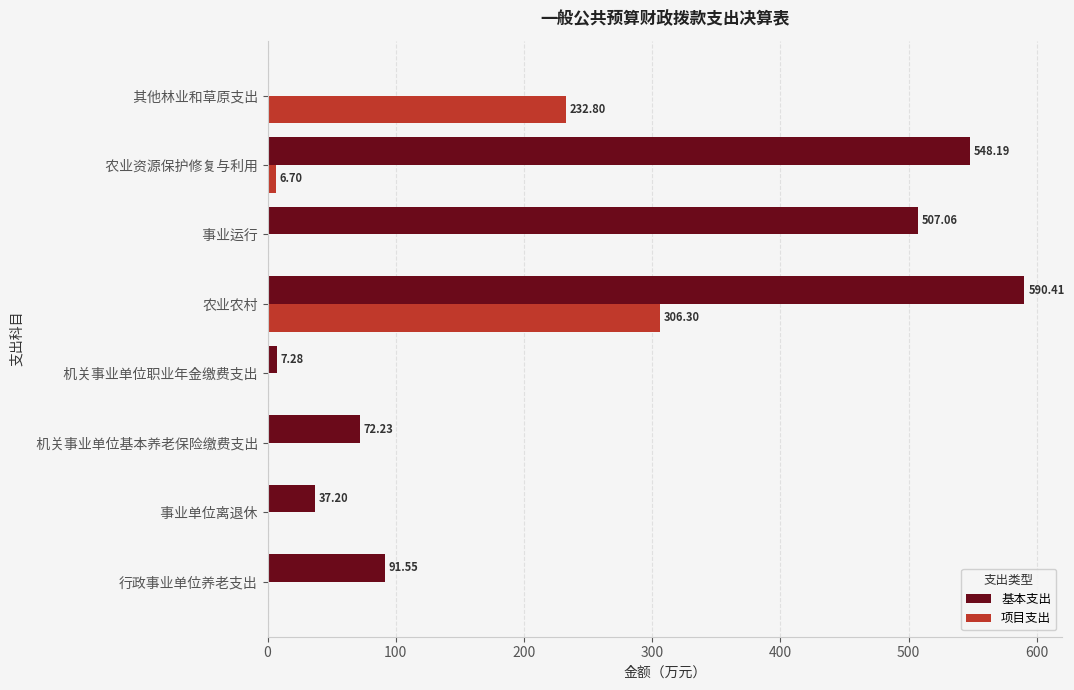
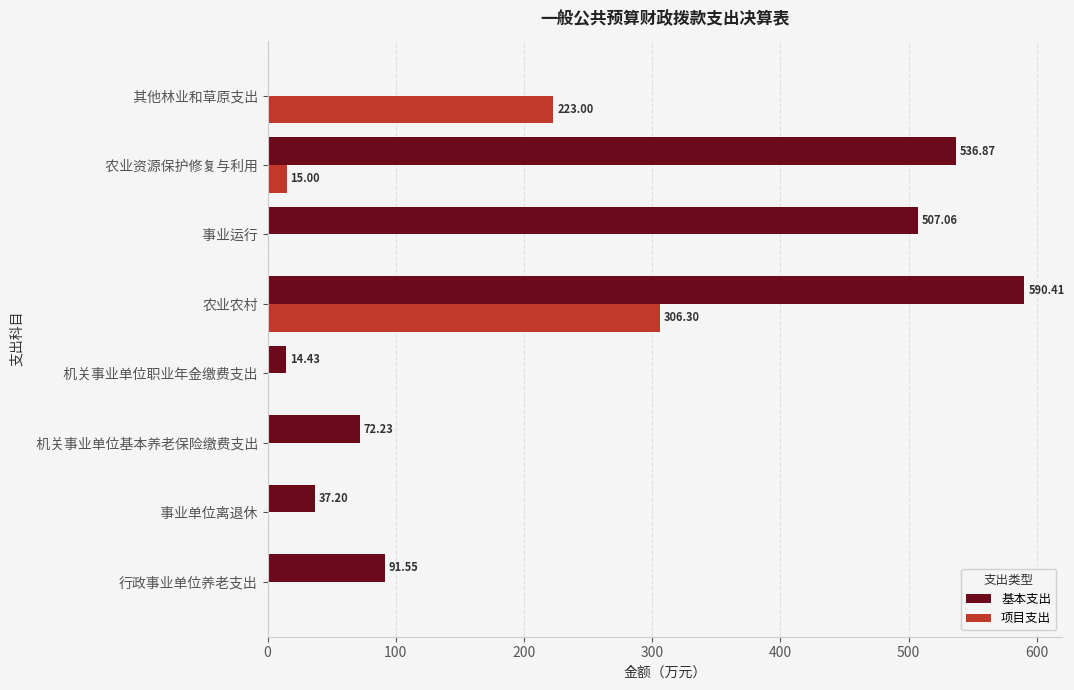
项目支出, 其他林业和草原支出: 232.80 -> 223.00
基本支出, 农业资源保护修复与利用: 548.19 -> 536.87
项目支出, 农业资源保护修复与利用: 6.70 -> 15.00
基本支出, 机关事业单位职业年金缴费支出: 7.28 -> 14.43
